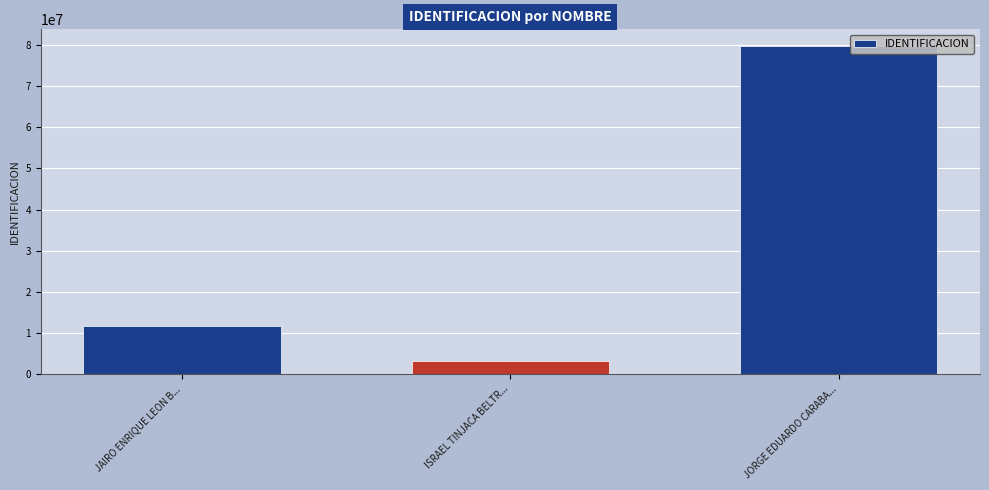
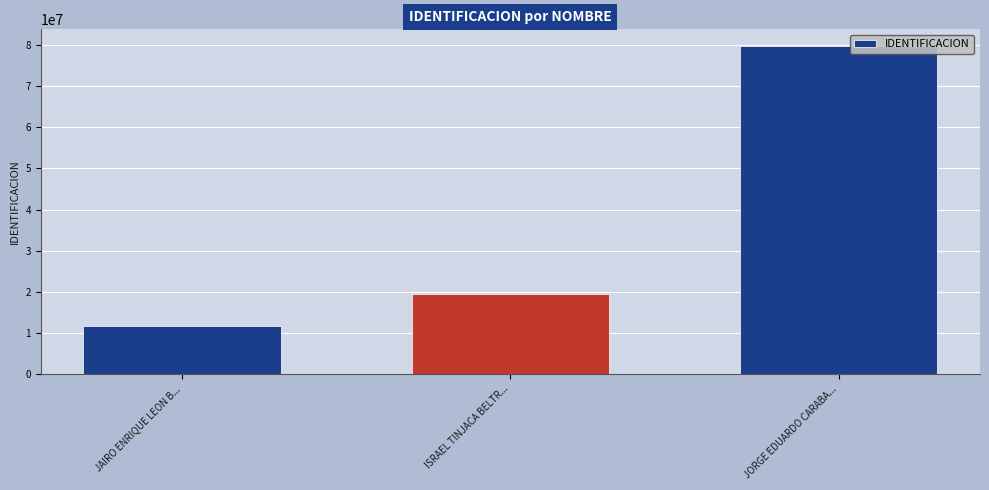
ISRAEL TINJACA BELTR...: 3000000 -> 19000000
